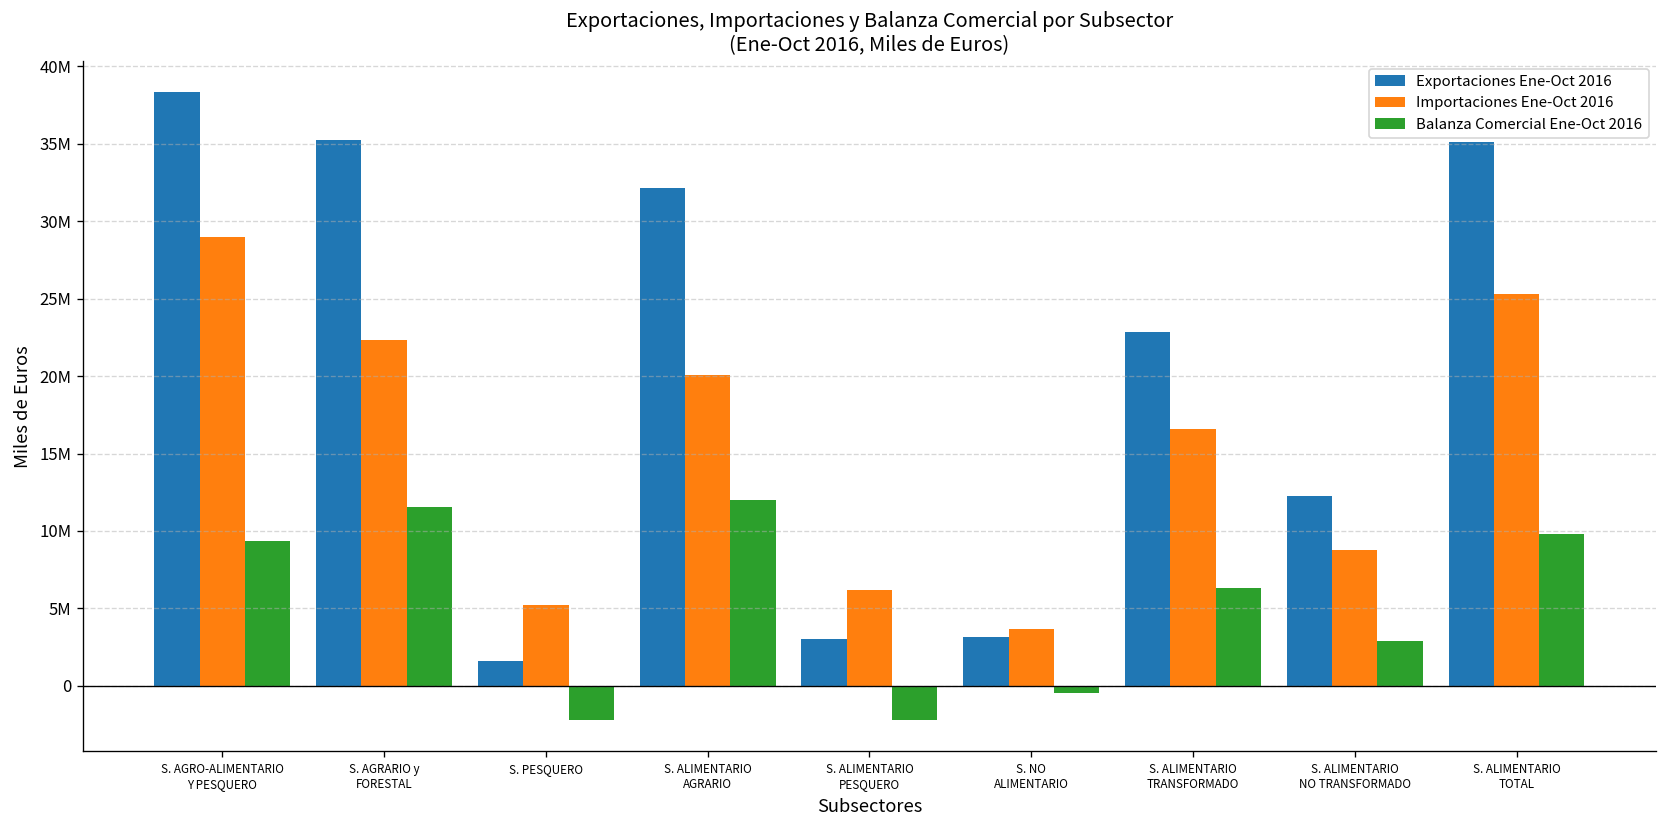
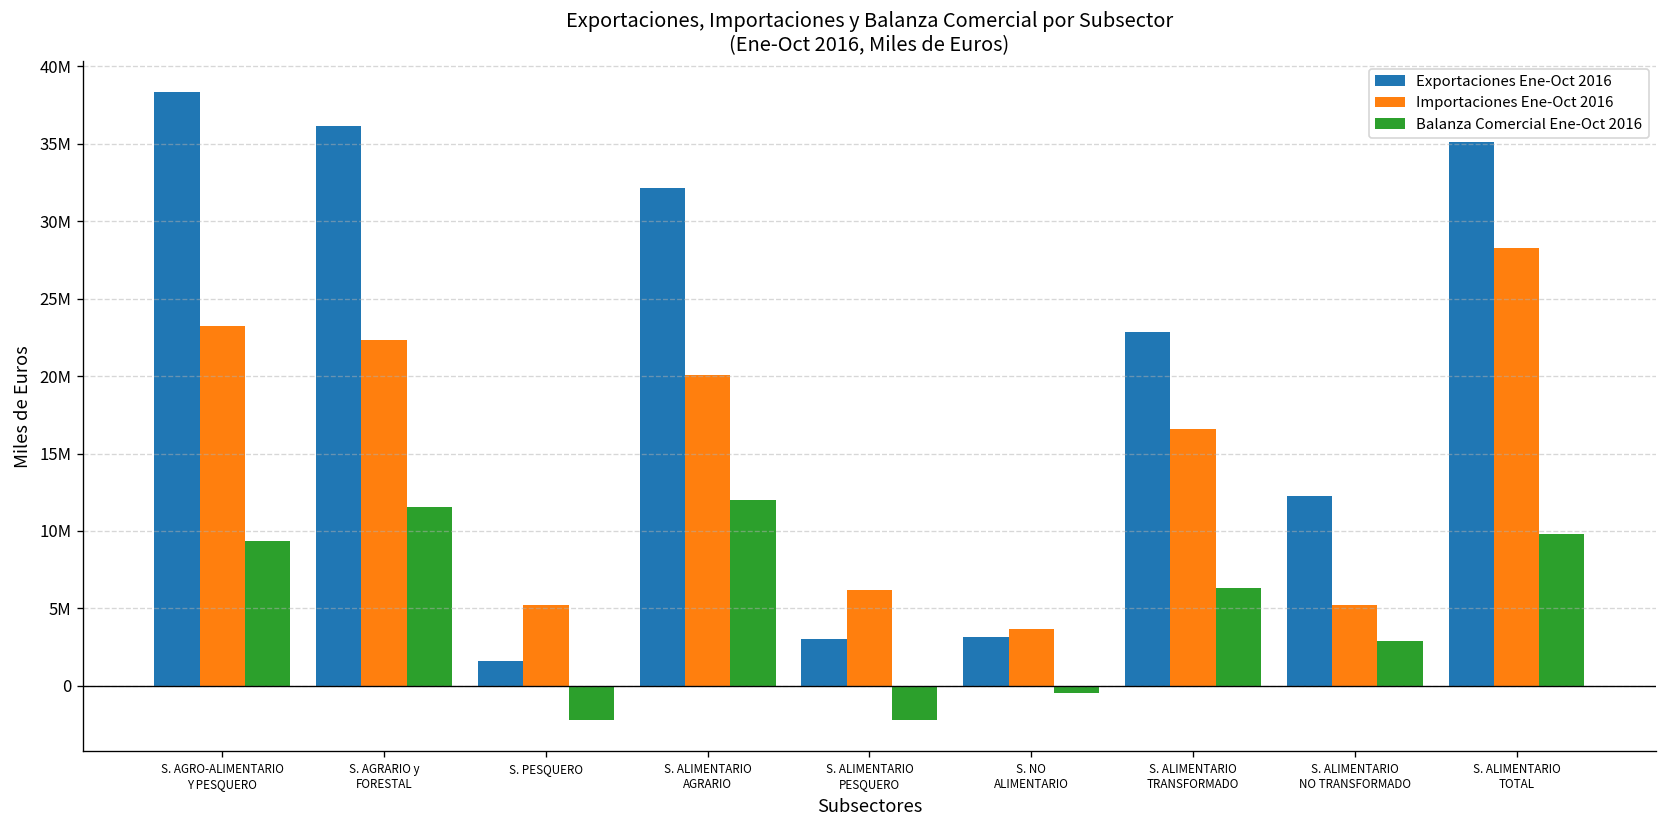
Importaciones Ene-Oct 2016, S. AGRO-ALIMENTARIO Y PESQUERO: 29000000 -> 23200000
Exportaciones Ene-Oct 2016, S. AGRARIO y FORESTAL: 35200000 -> 36100000
Importaciones Ene-Oct 2016, S. ALIMENTARIO NO TRANSFORMADO: 8800000 -> 5200000
Importaciones Ene-Oct 2016, S. ALIMENTARIO TOTAL: 25300000 -> 28300000
